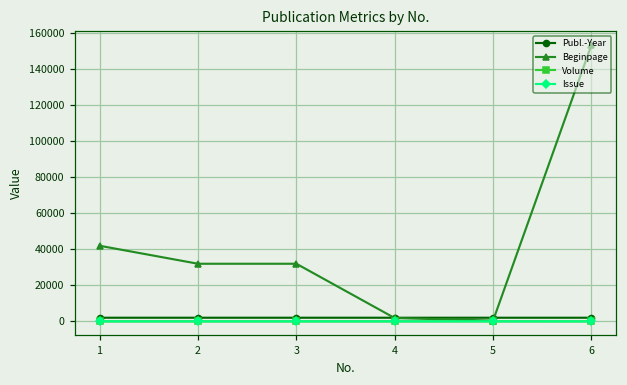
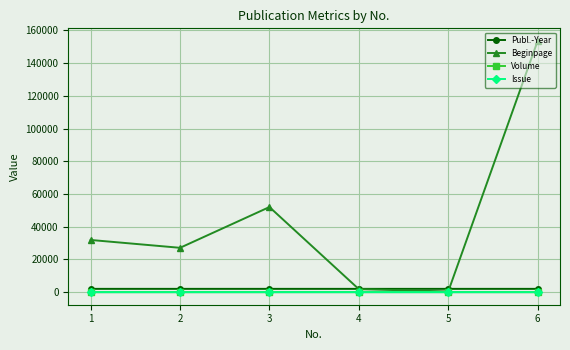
Beginpage, 1: 42000 -> 32000
Beginpage, 2: 32000 -> 27000
Beginpage, 3: 32000 -> 52000
